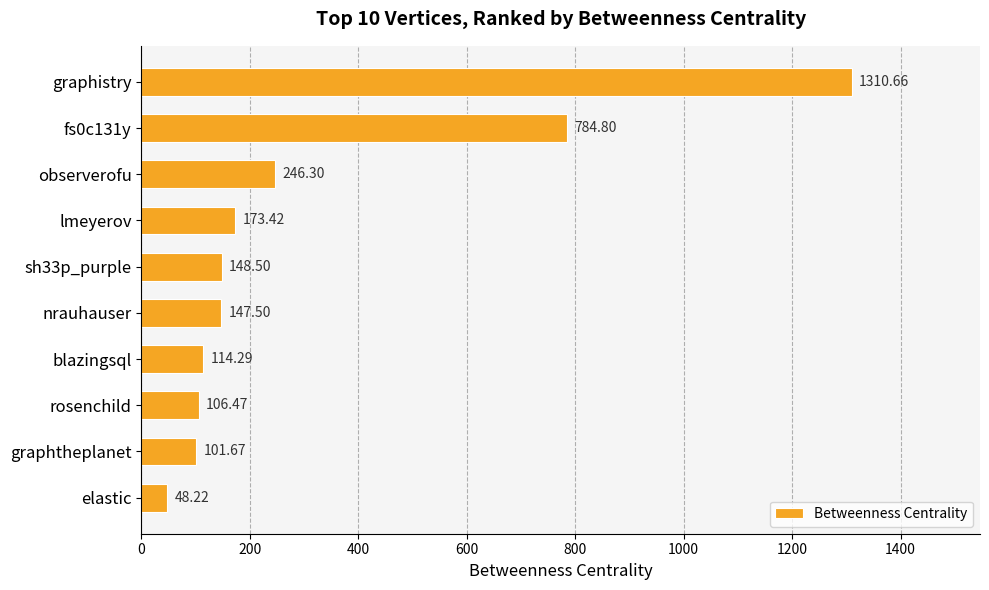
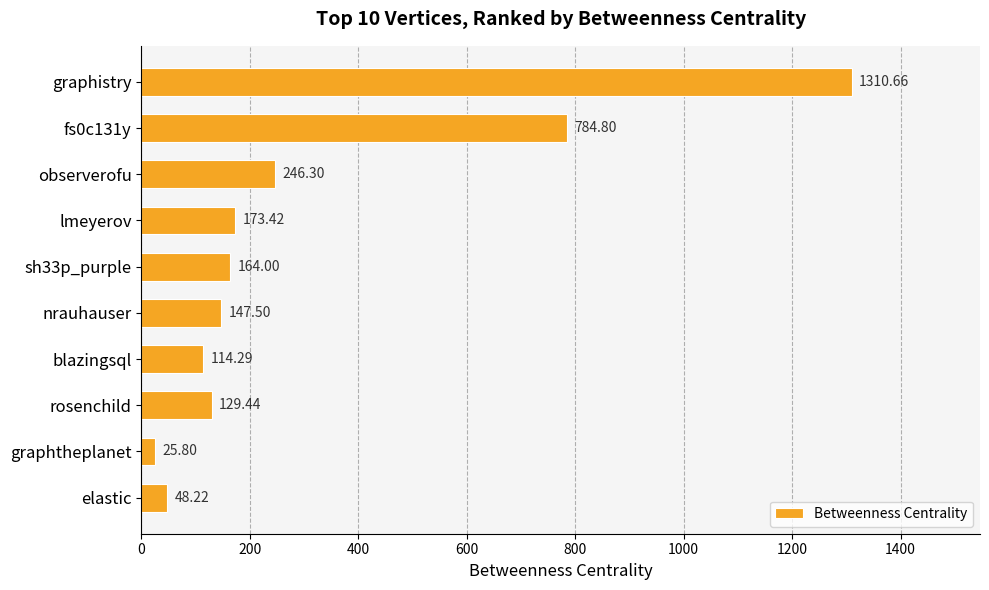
sh33p_purple: 148.50 -> 164.00
rosenchild: 106.47 -> 129.44
graphtheplanet: 101.67 -> 25.80
